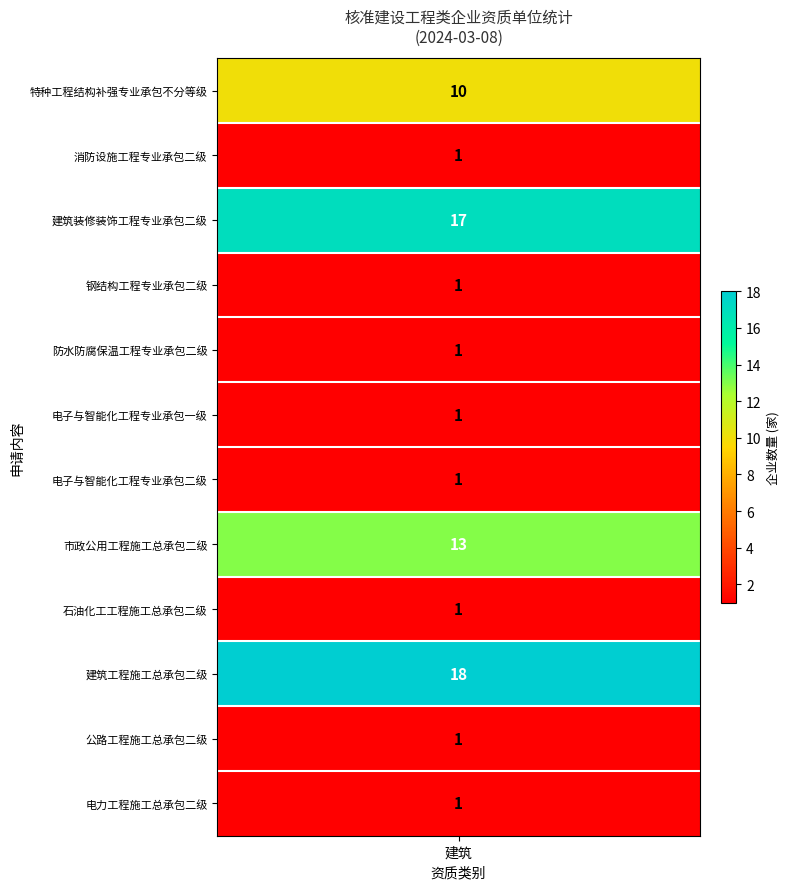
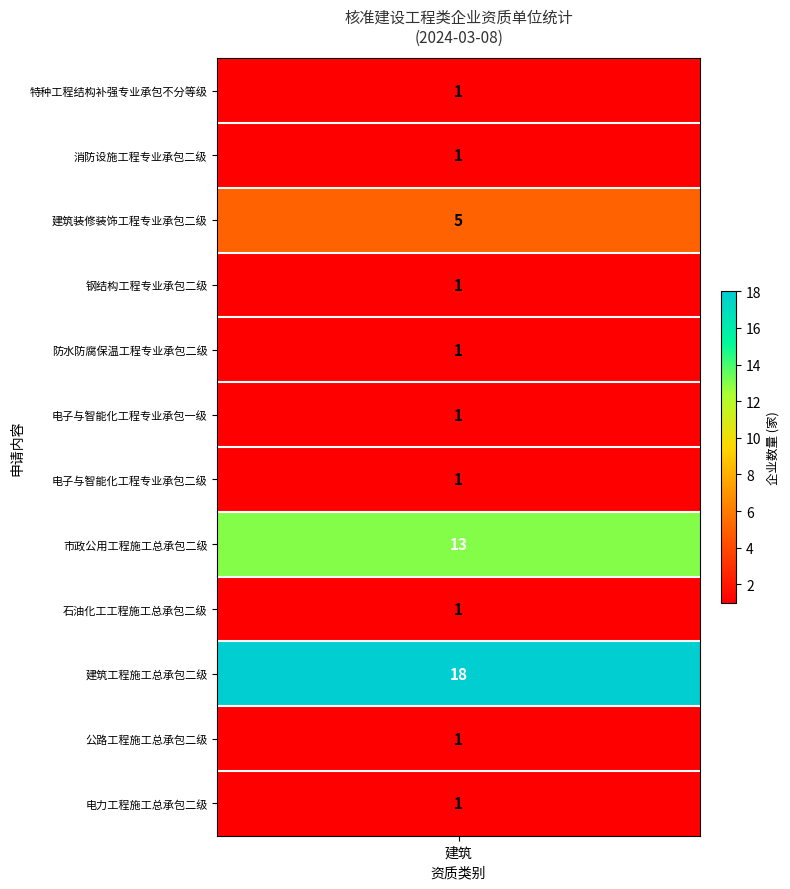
特种工程结构补强专业承包不分等级, 建筑: 10 -> 1
建筑装修装饰工程专业承包二级, 建筑: 17 -> 5
